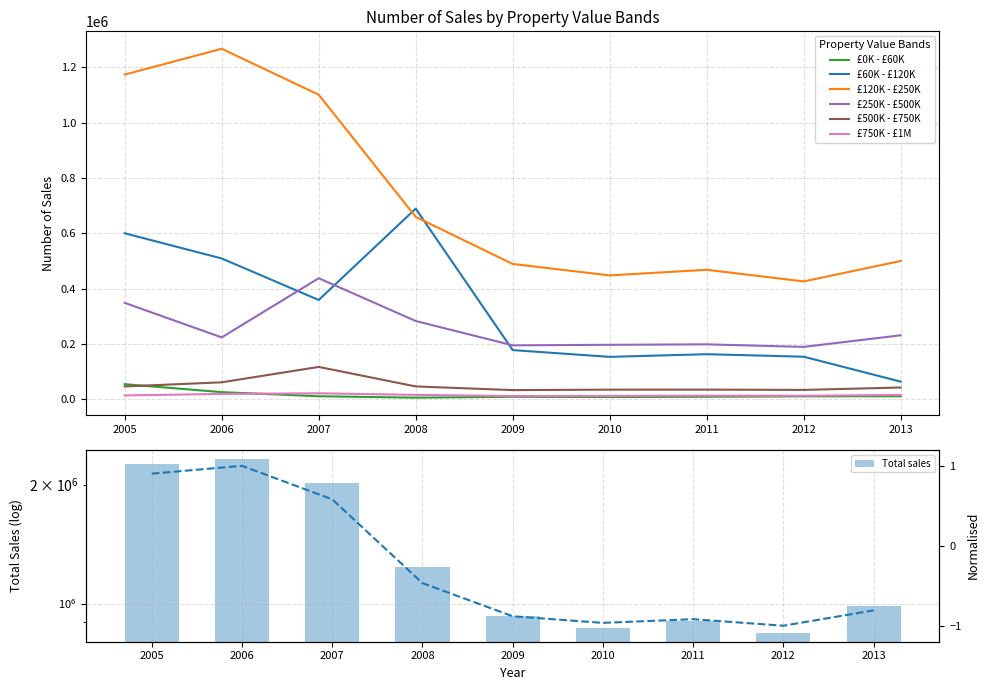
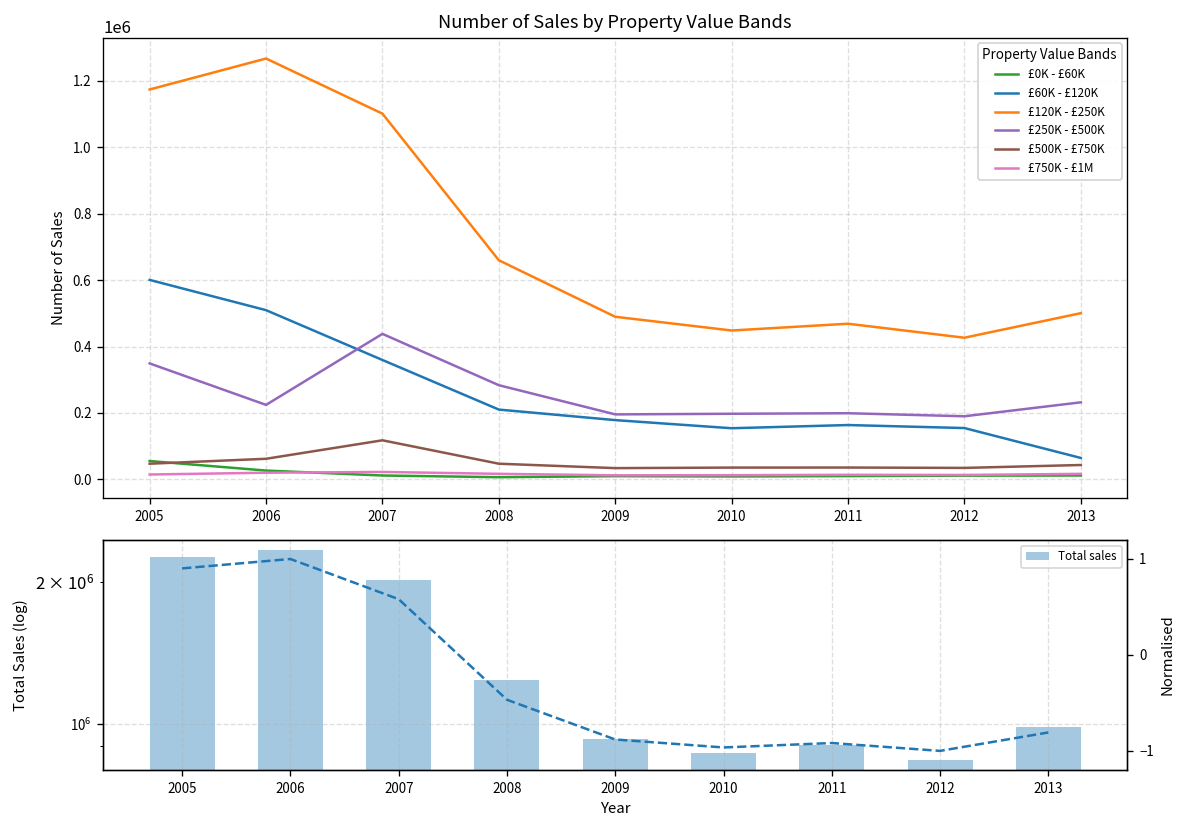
Number of Sales by Property Value Bands, £60K - £120K, 2008: 690000 -> 210000
